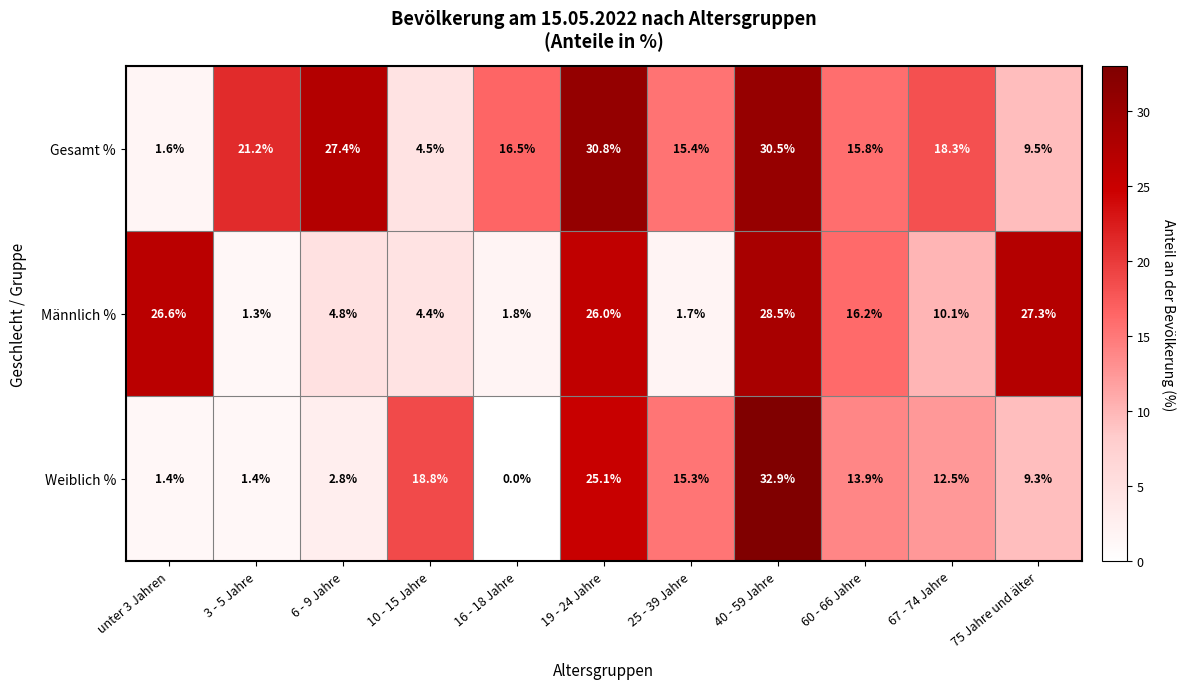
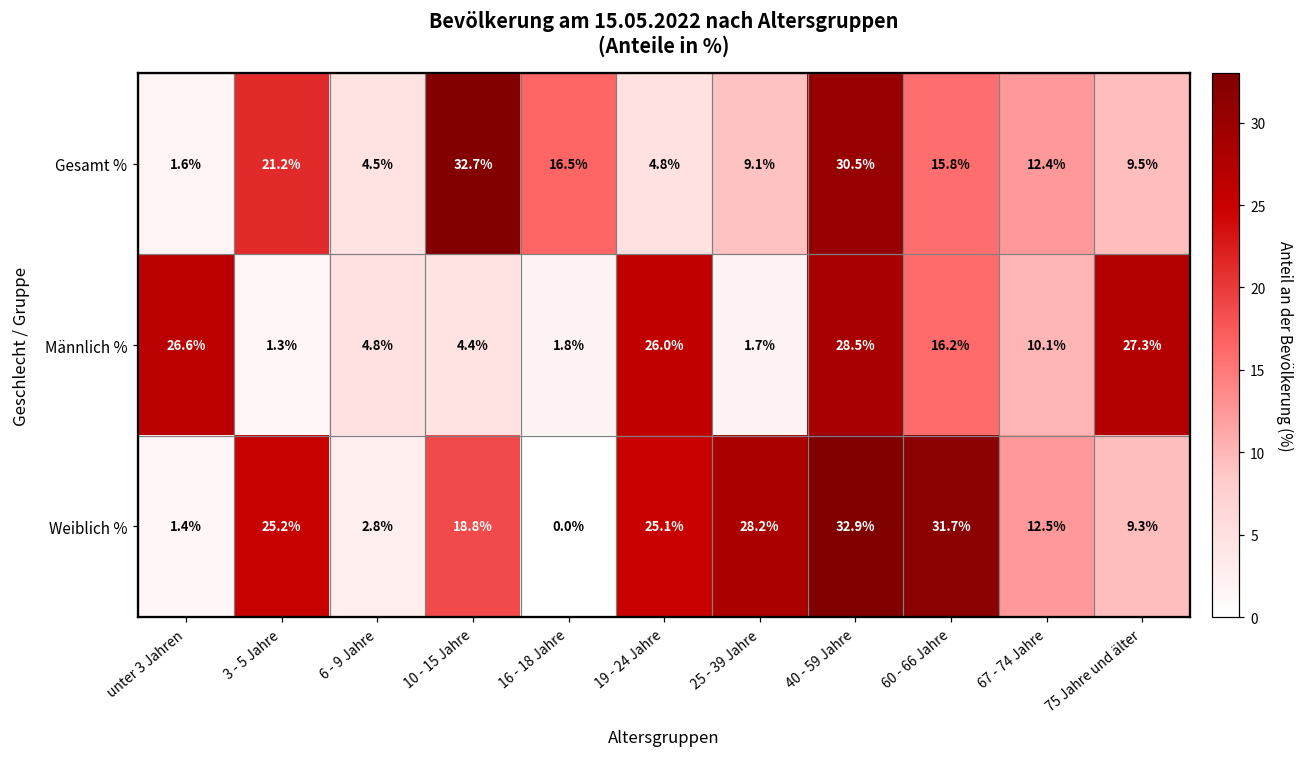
Gesamt %, 6 - 9 Jahre: 27.4% -> 4.5%
Gesamt %, 10 - 15 Jahre: 4.5% -> 32.7%
Gesamt %, 19 - 24 Jahre: 30.8% -> 4.8%
Gesamt %, 25 - 39 Jahre: 15.4% -> 9.1%
Gesamt %, 67 - 74 Jahre: 18.3% -> 12.4%
Weiblich %, 3 - 5 Jahre: 1.4% -> 25.2%
Weiblich %, 25 - 39 Jahre: 15.3% -> 28.2%
Weiblich %, 60 - 66 Jahre: 13.9% -> 31.7%
